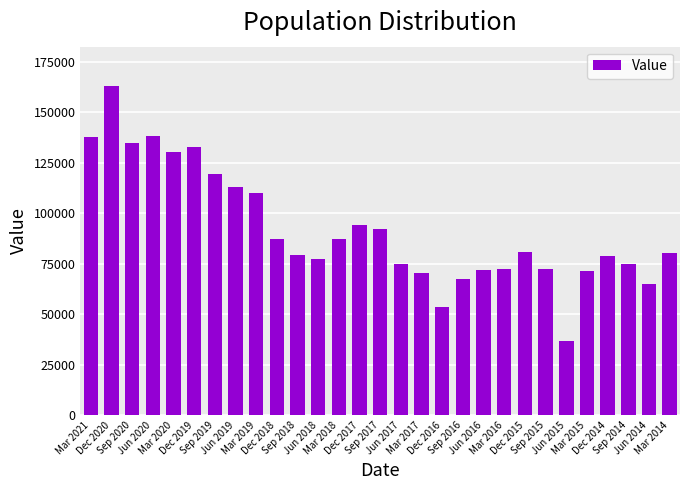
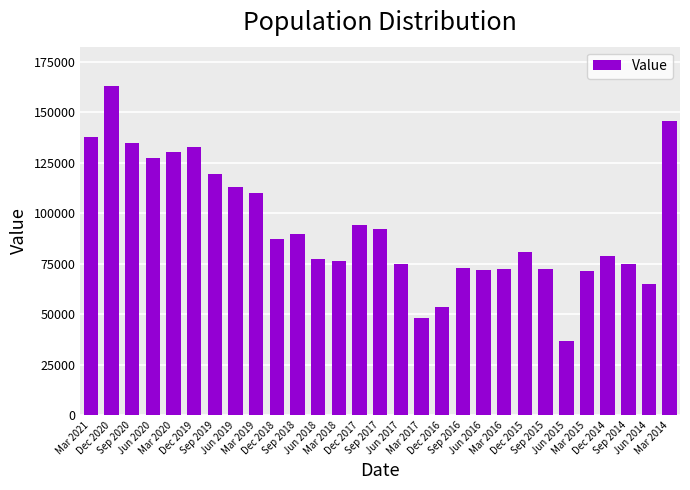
Jun 2020: 139000 -> 127000
Sep 2018: 79000 -> 90000
Mar 2018: 87000 -> 76000
Mar 2017: 70000 -> 48000
Sep 2016: 67000 -> 73000
Mar 2014: 80000 -> 146000
